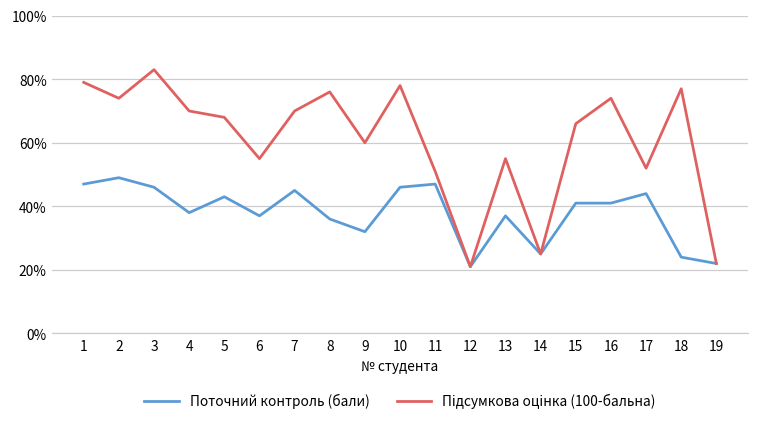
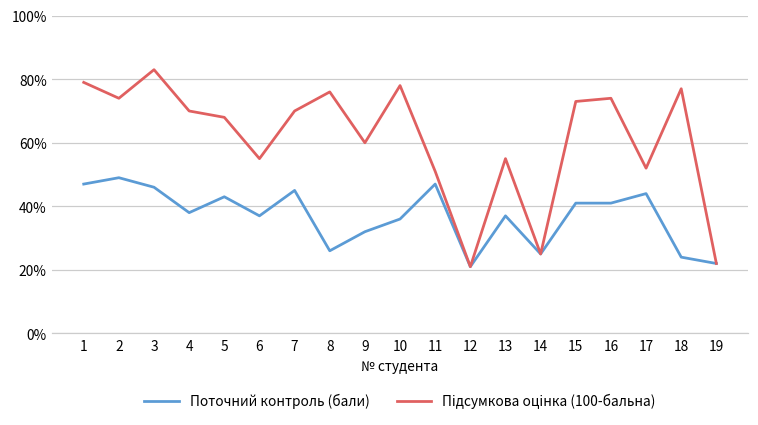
Поточний контроль (бали), 8: 36% -> 26%
Поточний контроль (бали), 10: 46% -> 36%
Підсумкова оцінка (100-бальна), 15: 66% -> 73%
